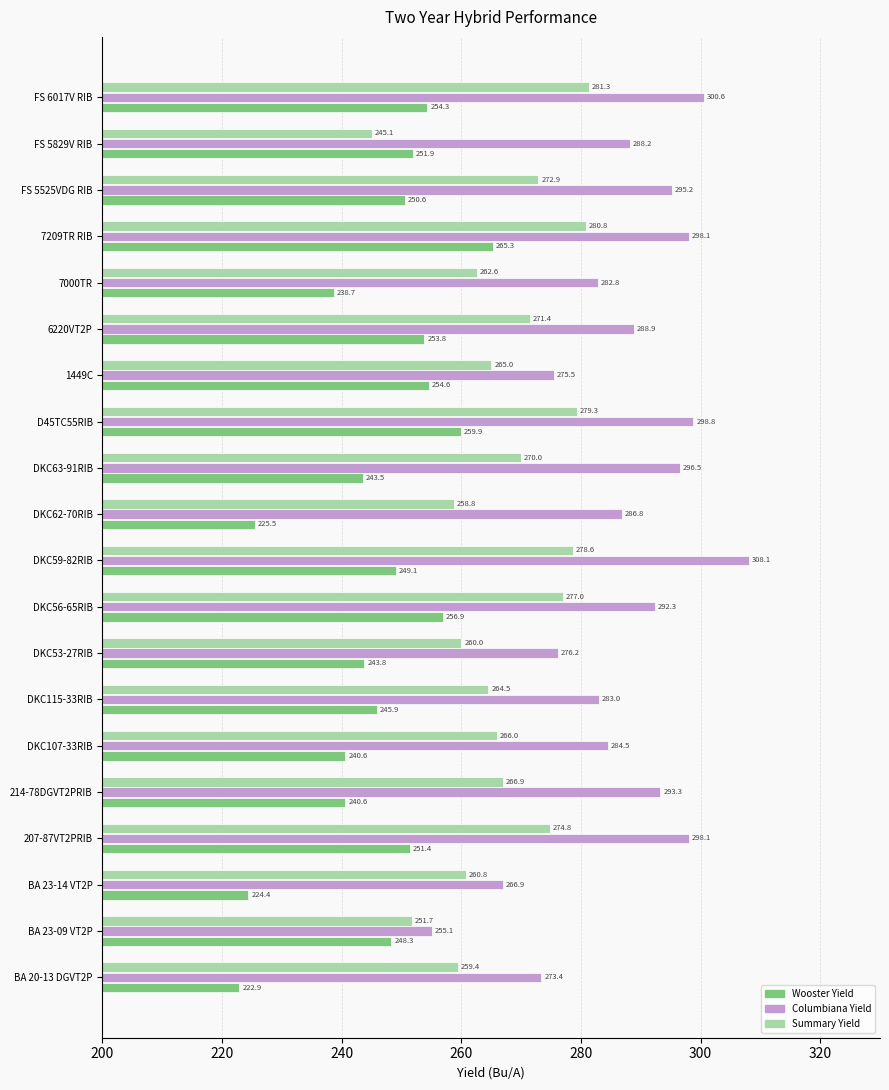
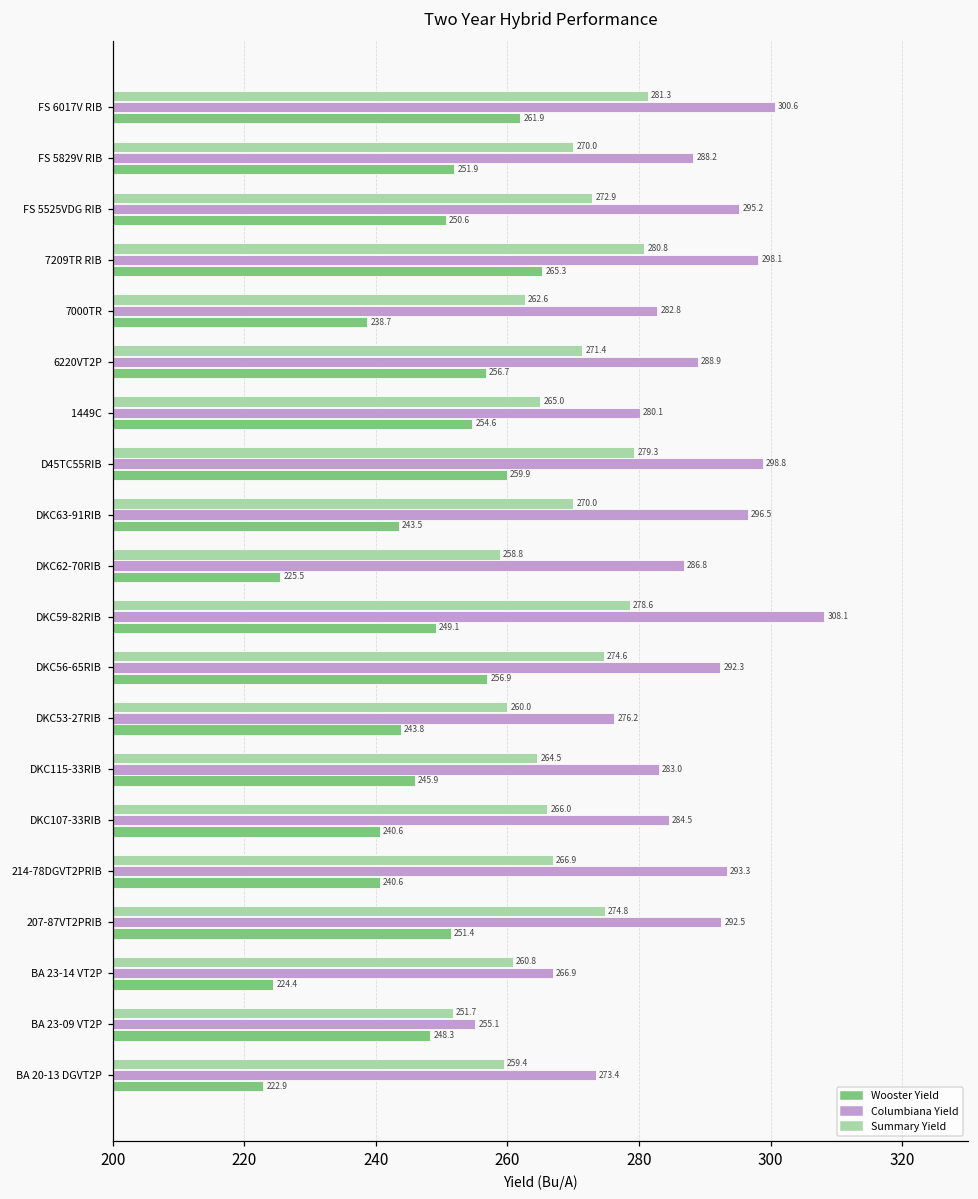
Wooster Yield, FS 6017V RIB: 254.3 -> 261.9
Summary Yield, FS 5829V RIB: 245.1 -> 270.0
Wooster Yield, 6220VT2P: 253.8 -> 256.7
Columbiana Yield, 1449C: 275.5 -> 280.1
Summary Yield, DKC56-65RIB: 277.0 -> 274.6
Columbiana Yield, 207-87VT2PRIB: 298.1 -> 292.5
